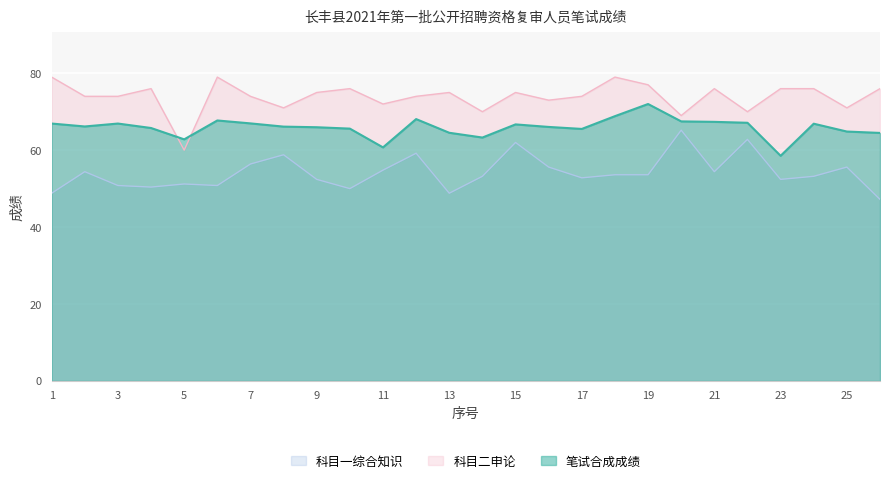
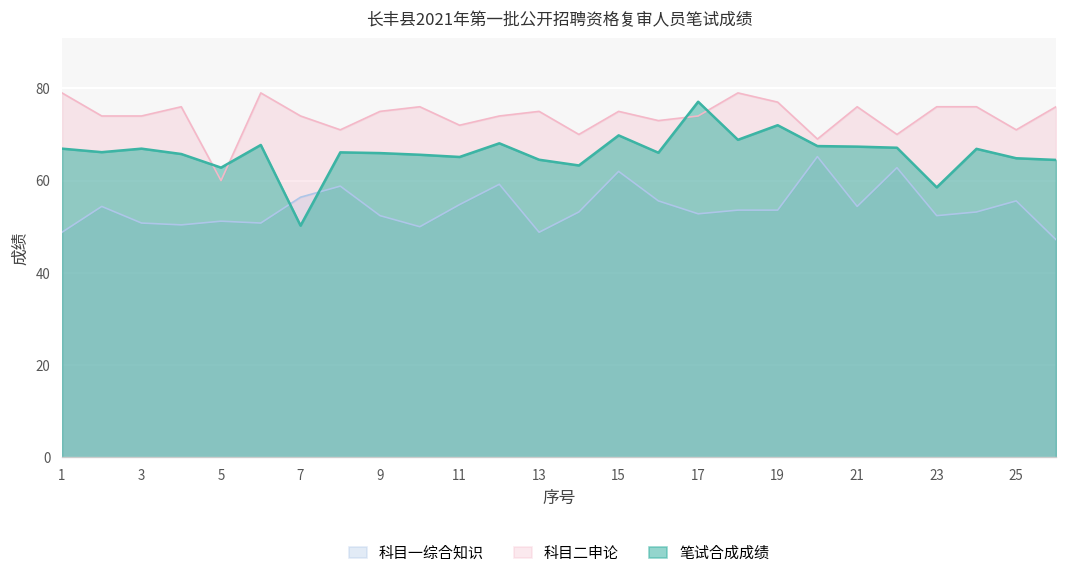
笔试合成成绩, 7: 67 -> 50
笔试合成成绩, 11: 61 -> 65
笔试合成成绩, 15: 67 -> 70
笔试合成成绩, 17: 66 -> 77
